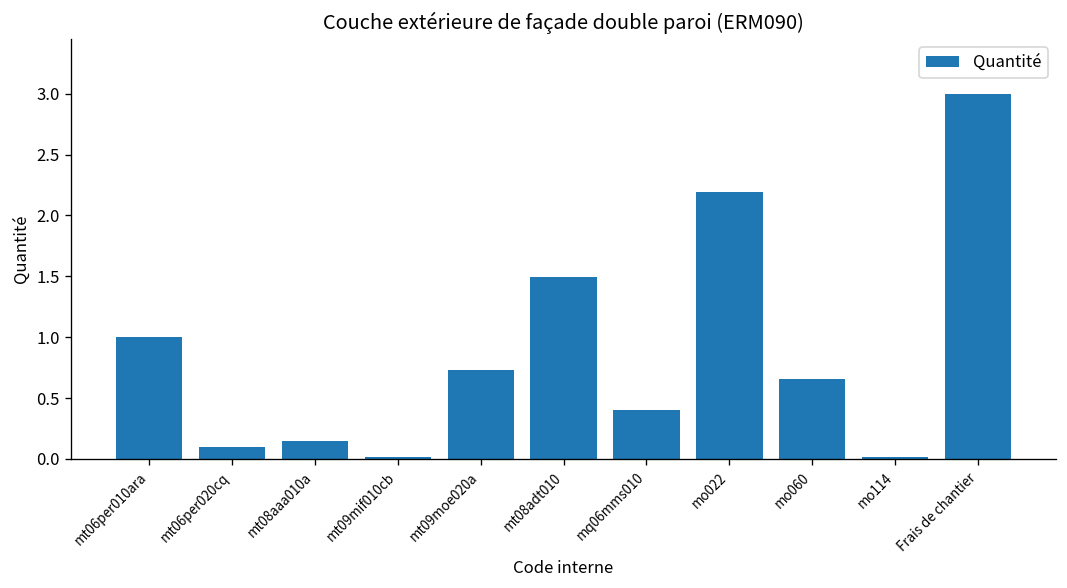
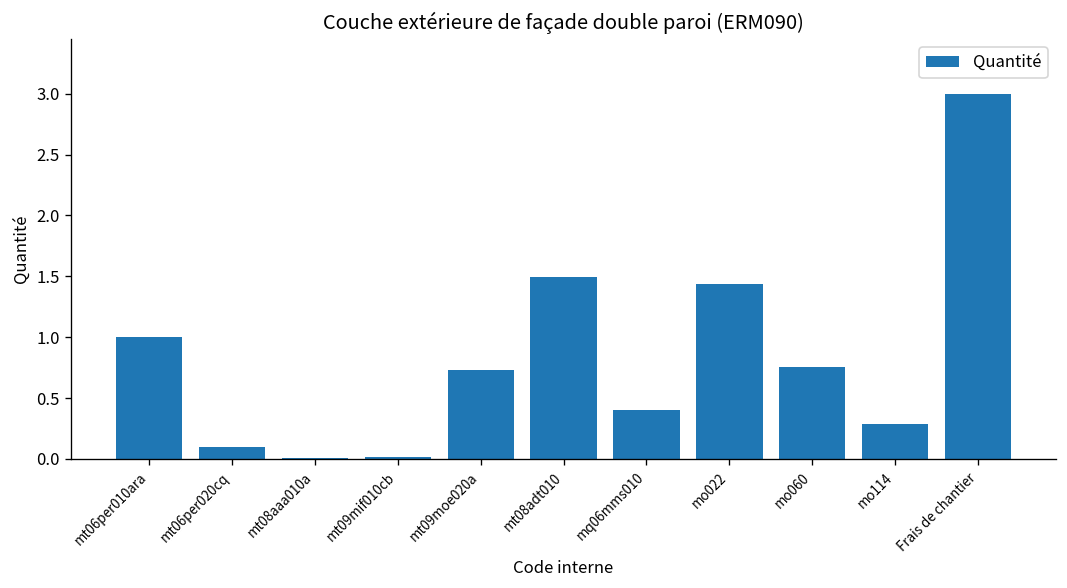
mt08aaa010a: 0.15 -> 0.00
mo022: 2.19 -> 1.44
mo060: 0.66 -> 0.76
mo114: 0.02 -> 0.29
